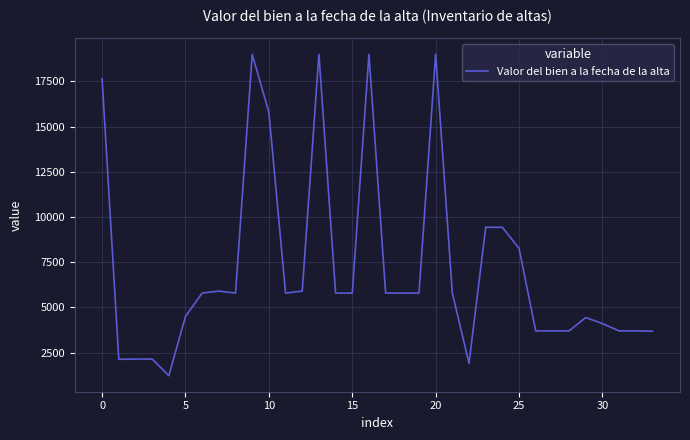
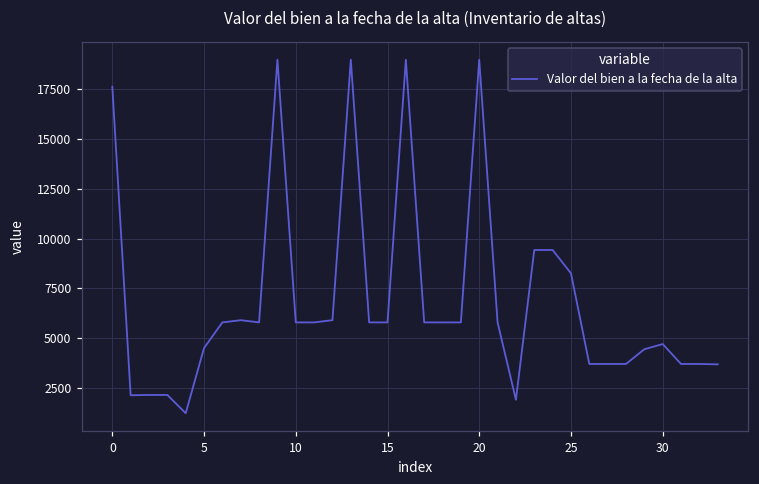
10: 15800 -> 5800
30: 4100 -> 4700
